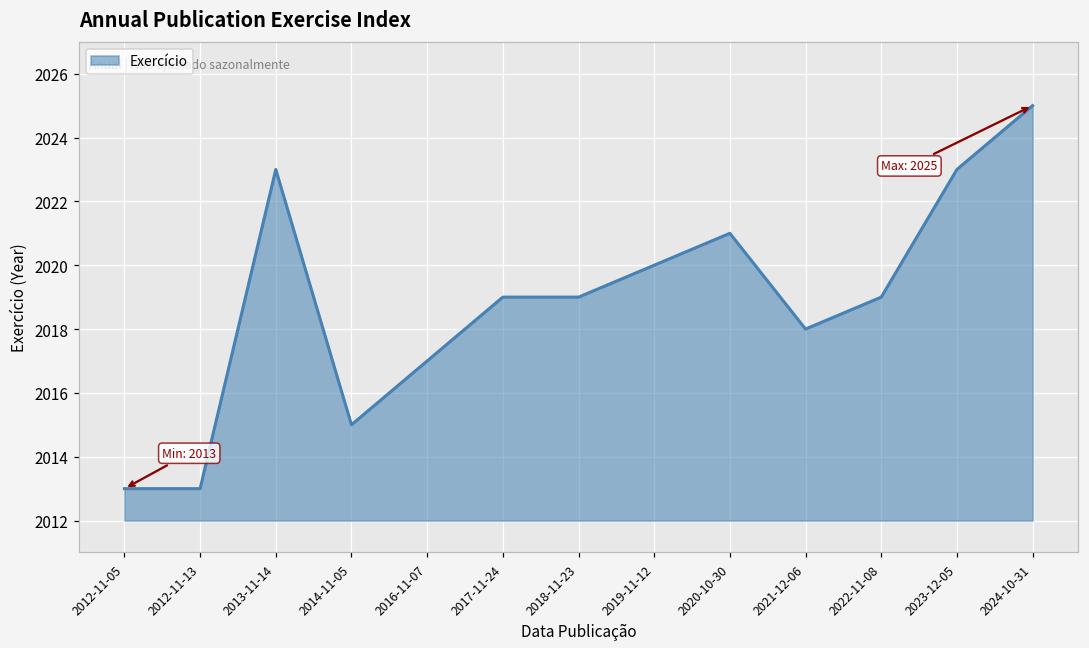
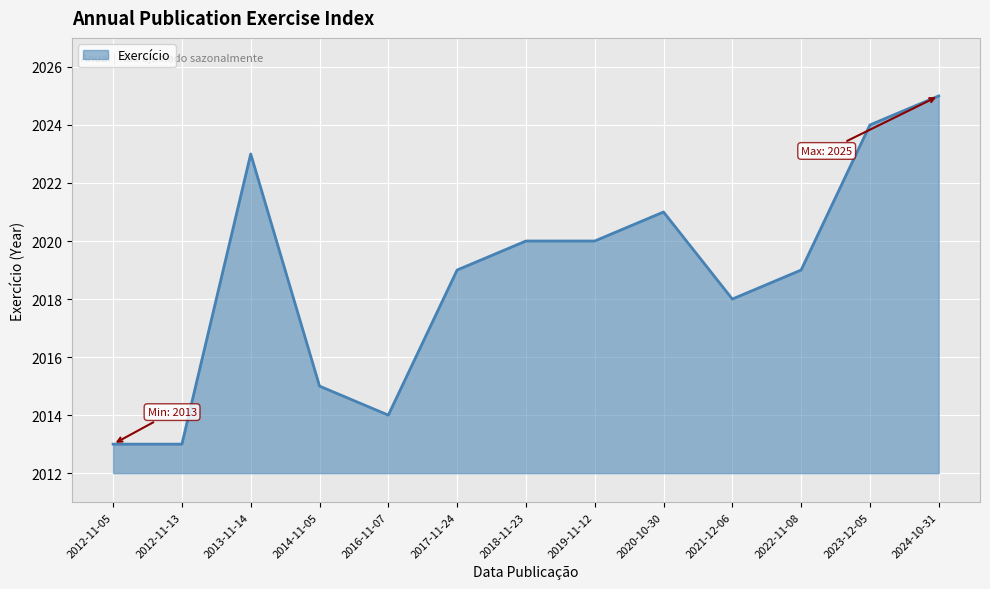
2016-11-07: 2017 -> 2014
2018-11-23: 2019 -> 2020
2023-12-05: 2023 -> 2024
